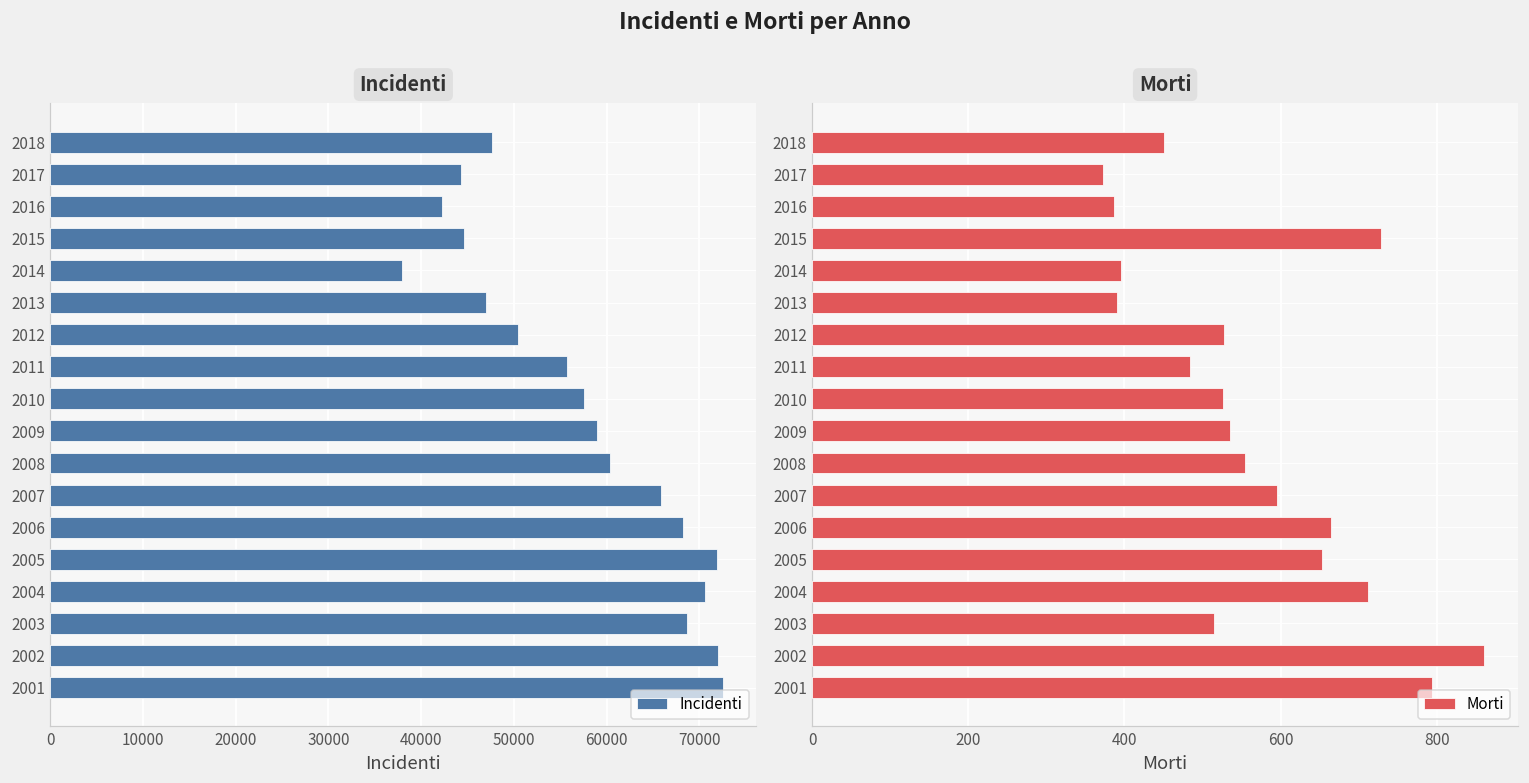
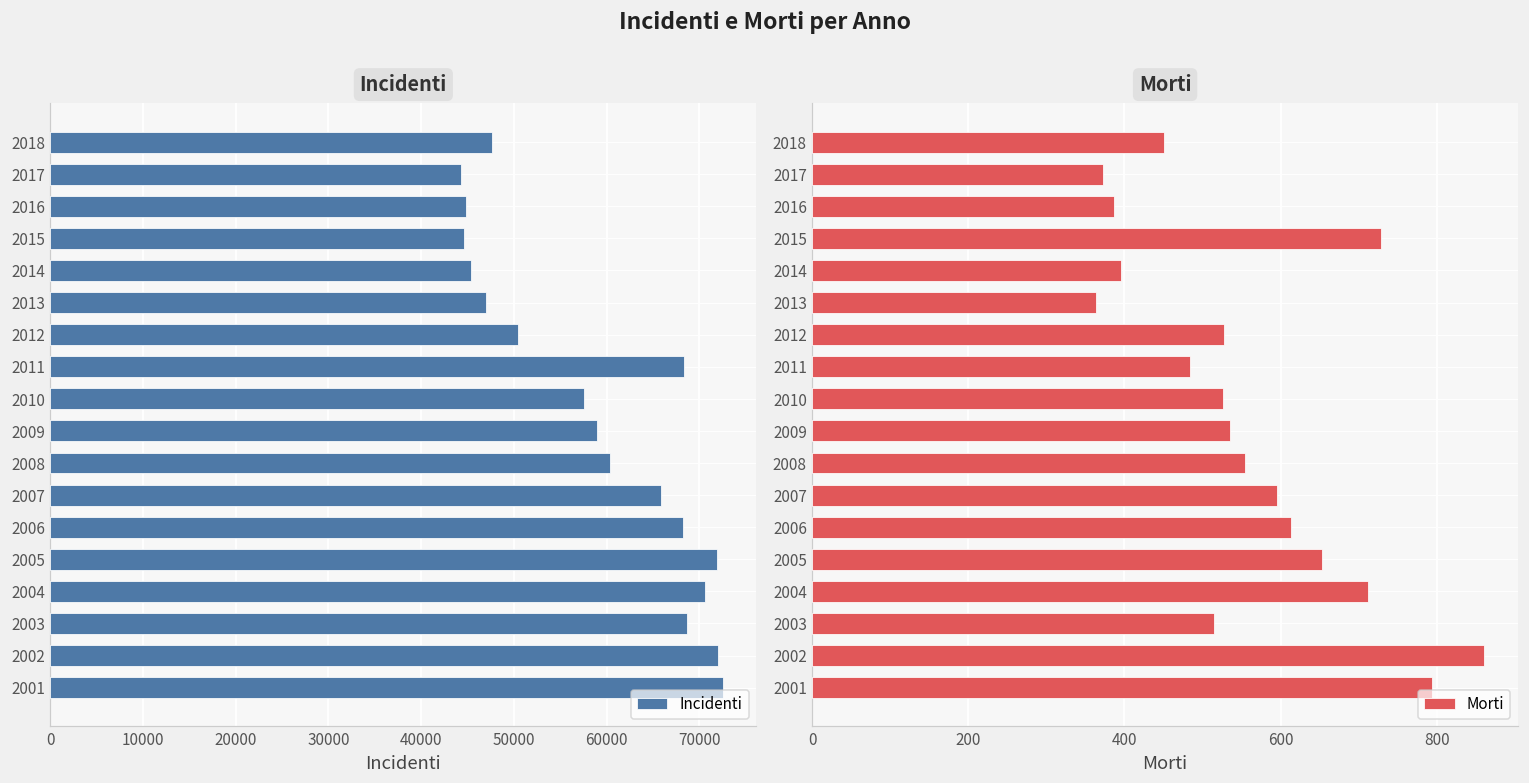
Incidenti, 2016: 42000 -> 45000
Incidenti, 2014: 38000 -> 45000
Incidenti, 2011: 56000 -> 68000
Morti, 2013: 390 -> 360
Morti, 2006: 660 -> 610
